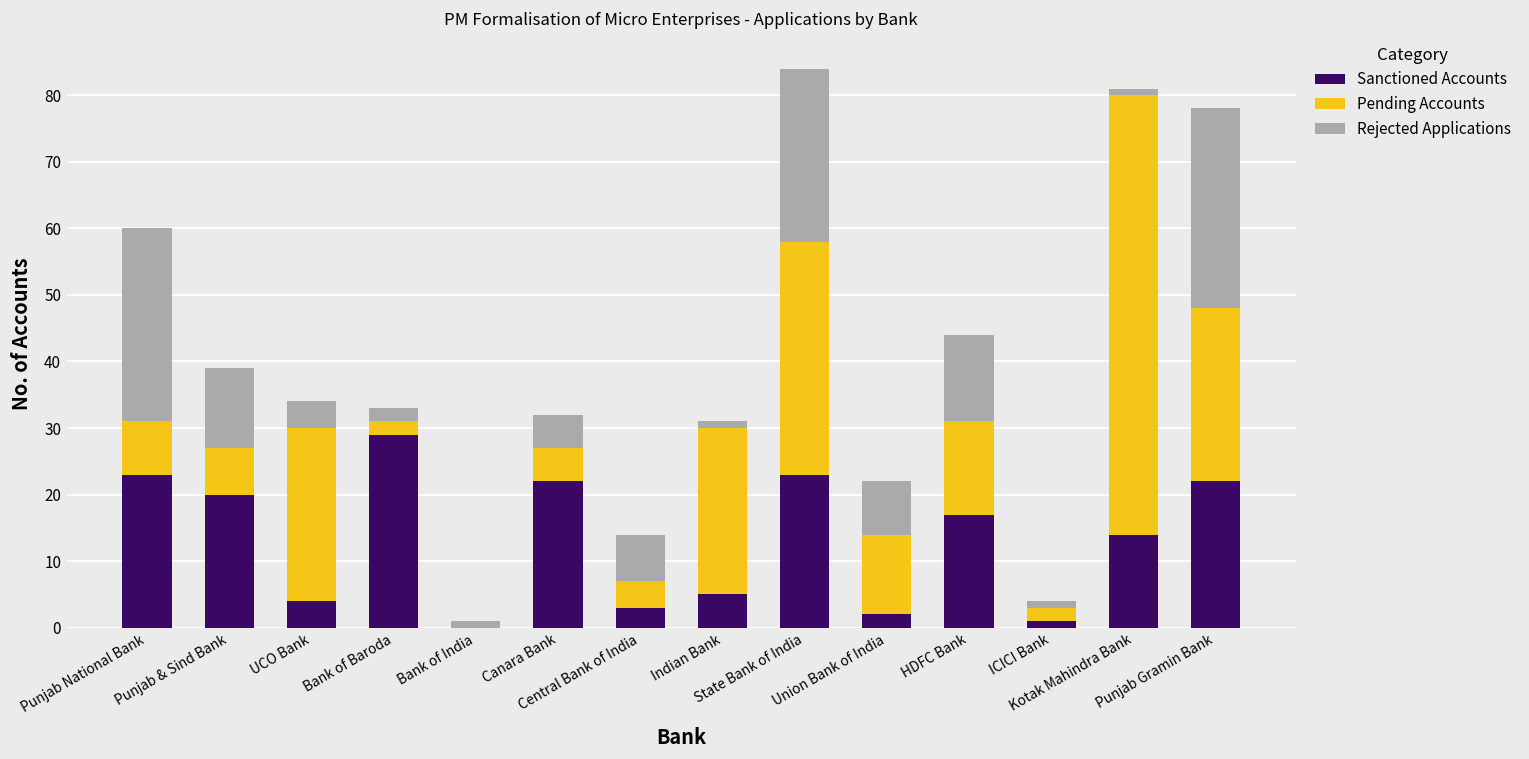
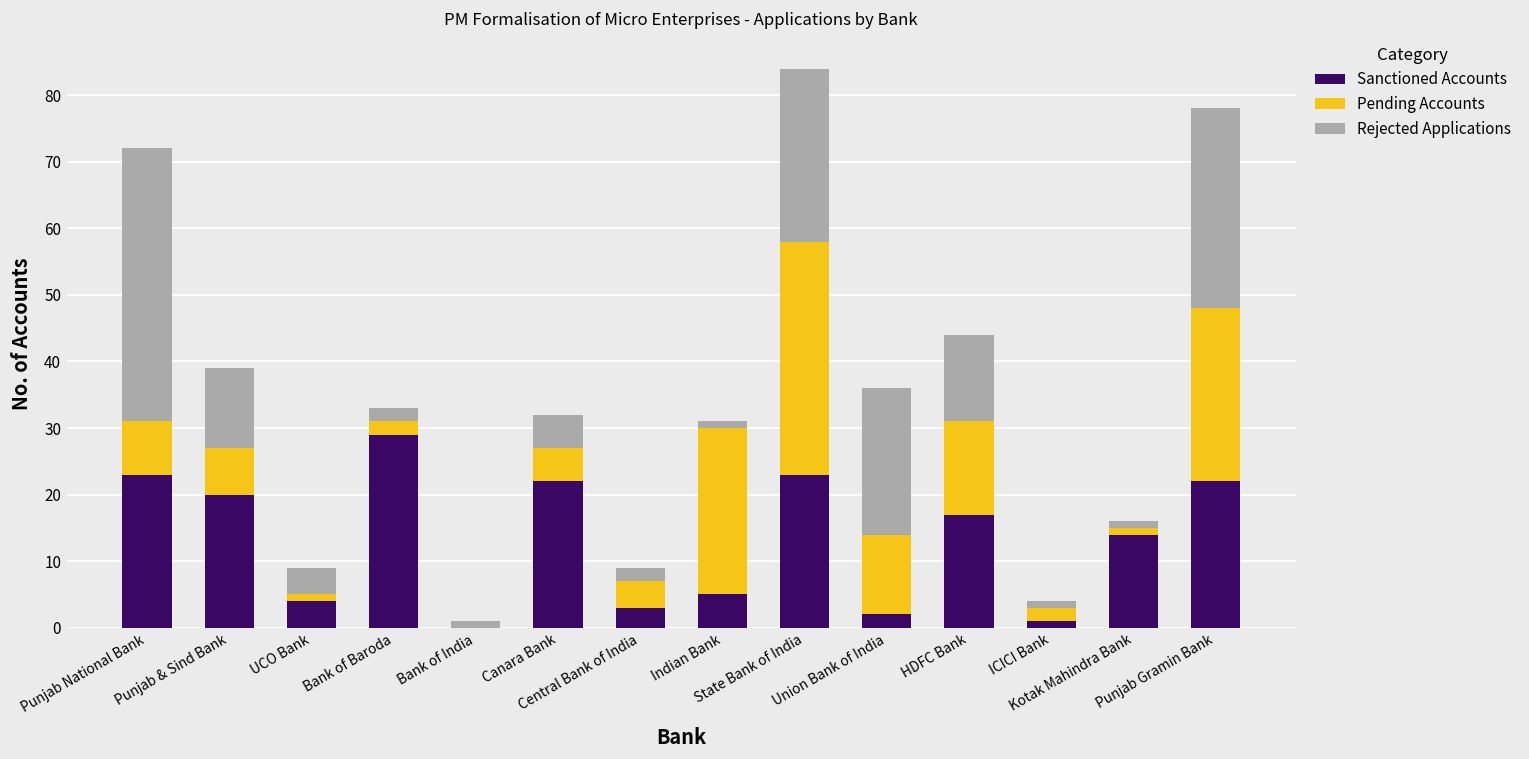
Rejected Applications, Punjab National Bank: 29 -> 41
Pending Accounts, UCO Bank: 26 -> 1
Rejected Applications, Central Bank of India: 7 -> 2
Rejected Applications, Union Bank of India: 8 -> 22
Pending Accounts, Kotak Mahindra Bank: 66 -> 1
